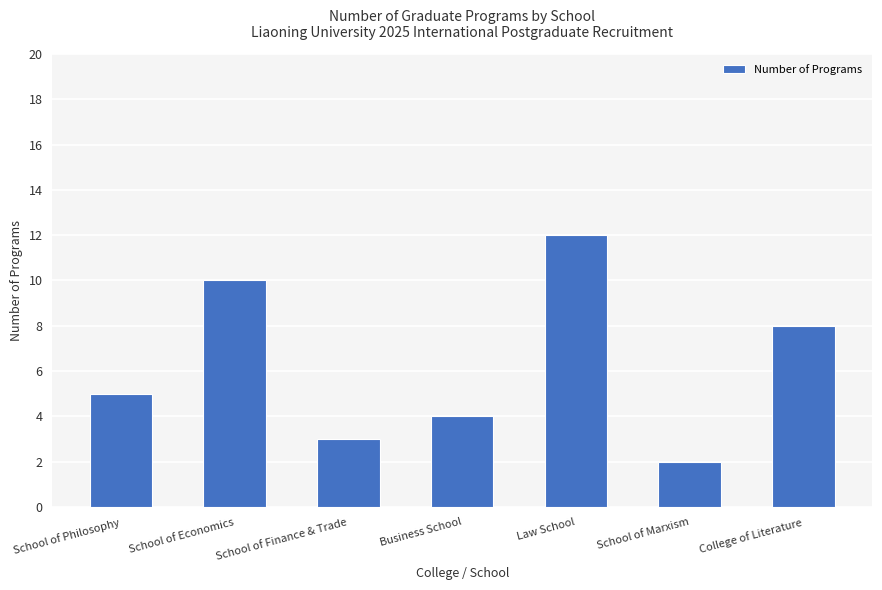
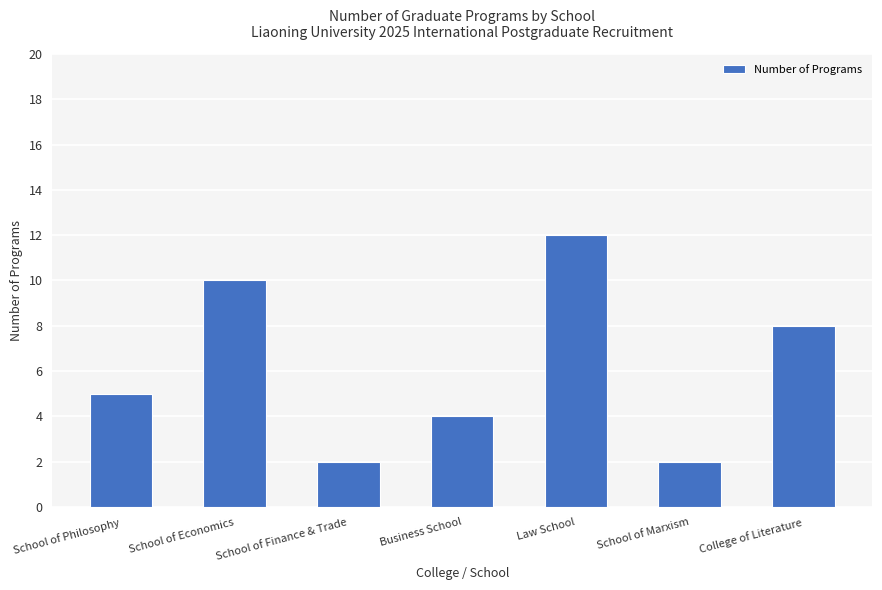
School of Finance & Trade: 3 -> 2
